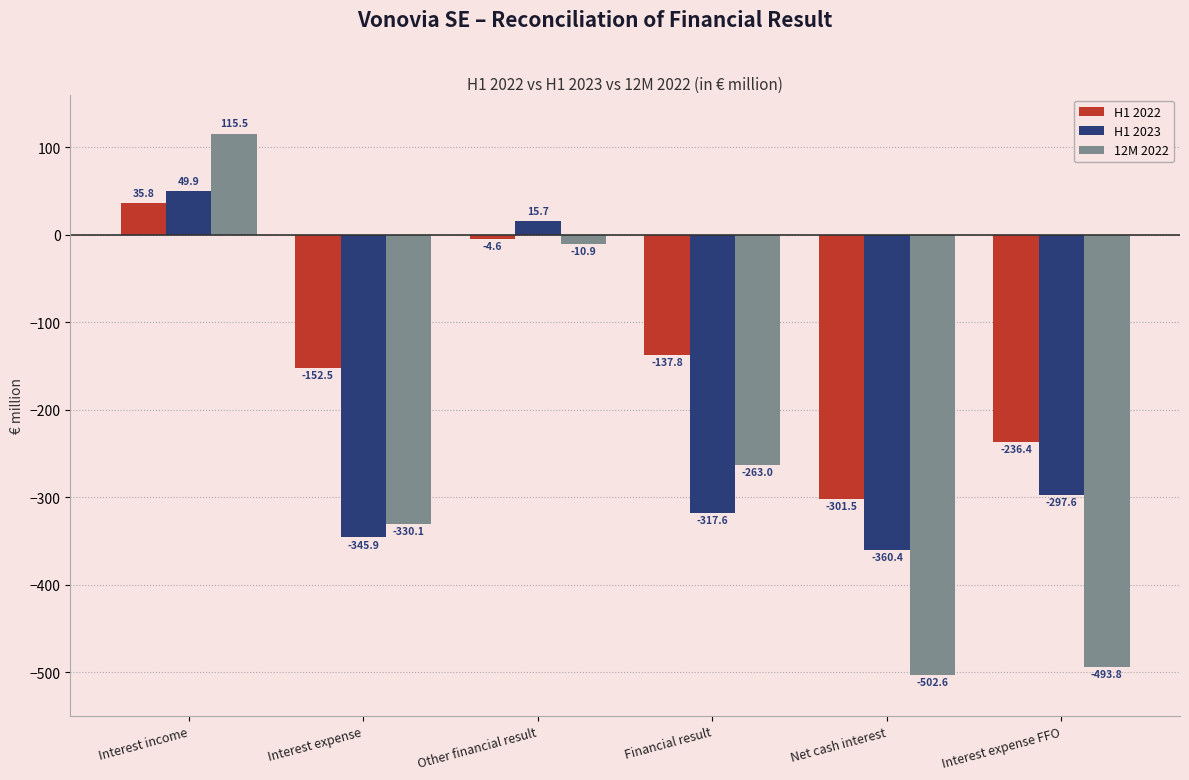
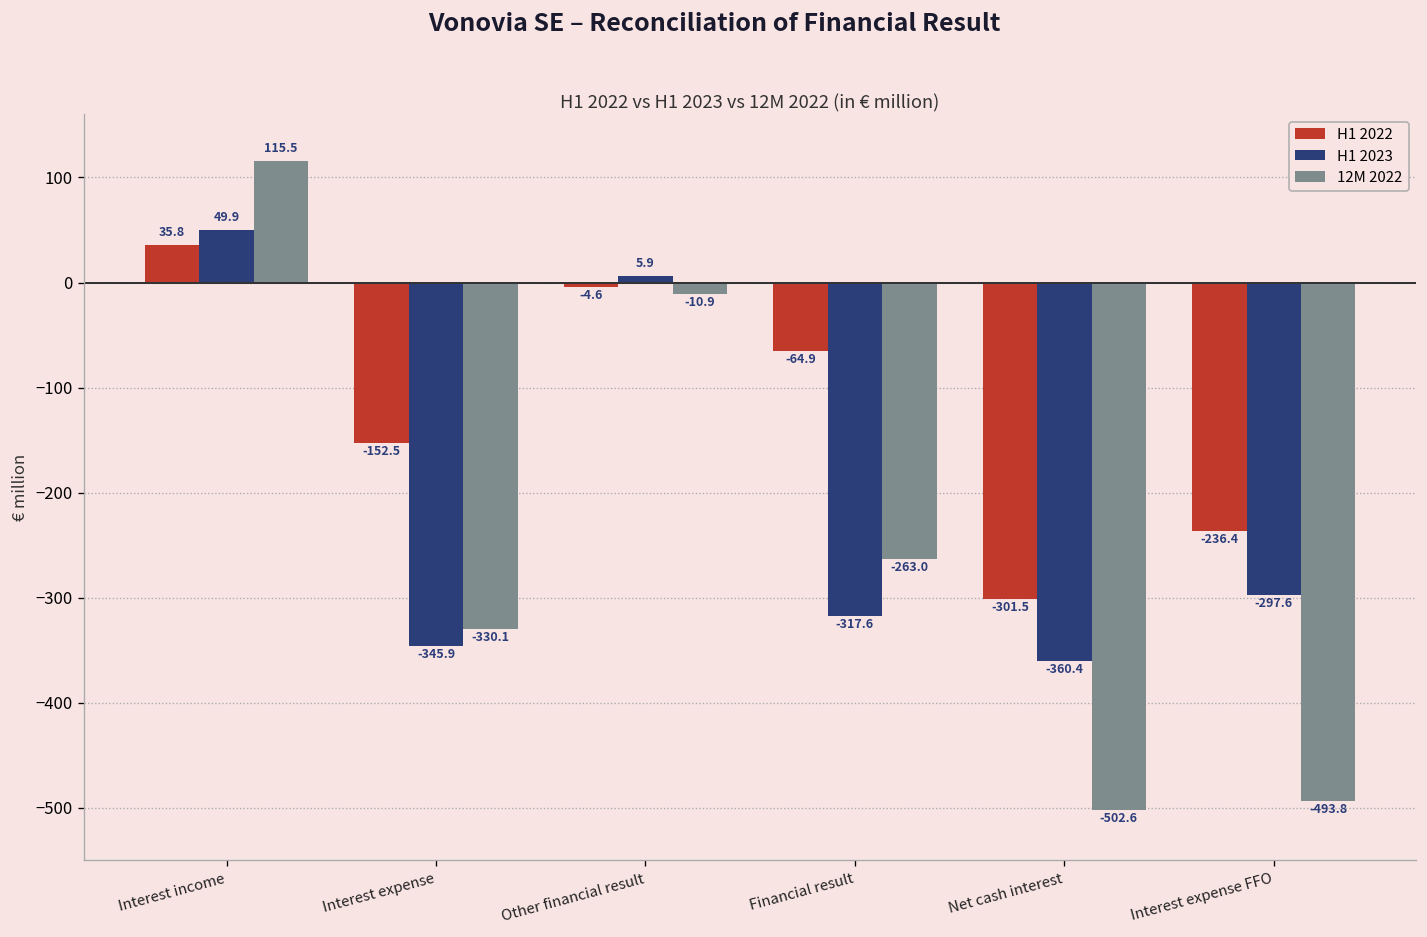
H1 2023, Other financial result: 15.7 -> 5.9
H1 2022, Financial result: -137.8 -> -64.9
